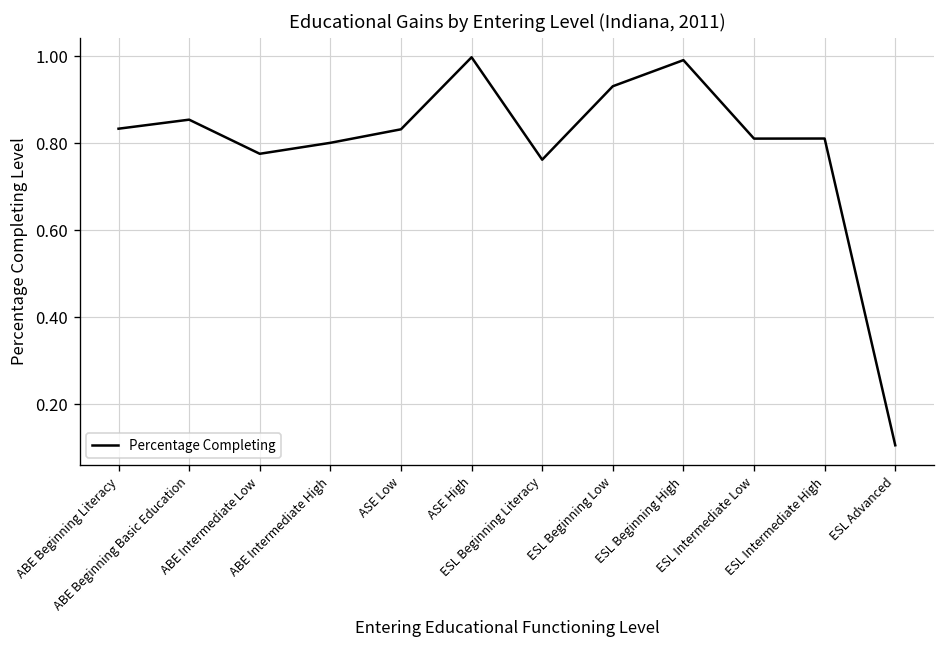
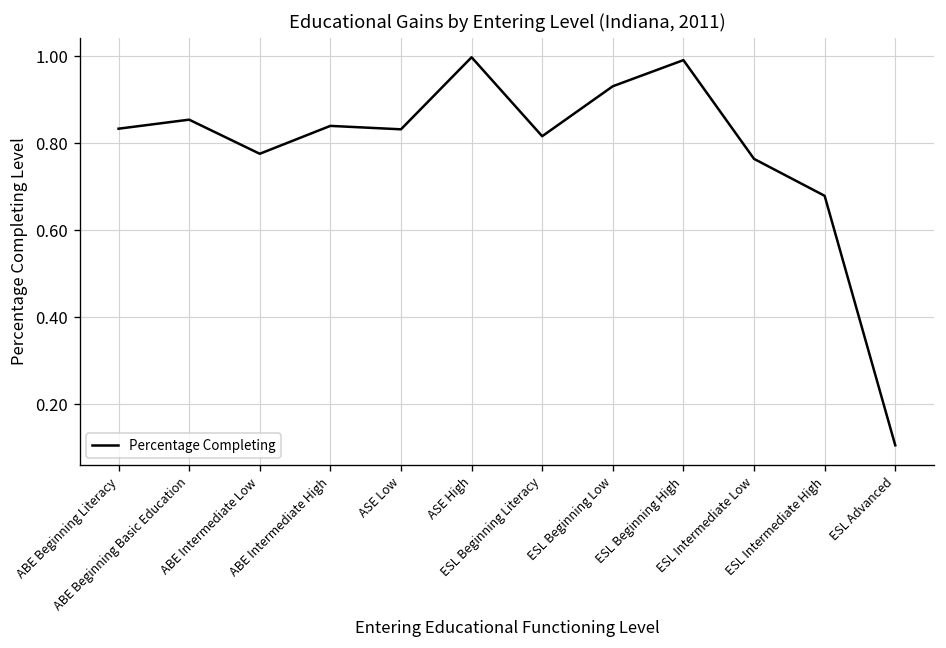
ABE Intermediate High: 0.80 -> 0.84
ESL Beginning Literacy: 0.76 -> 0.82
ESL Intermediate Low: 0.81 -> 0.76
ESL Intermediate High: 0.81 -> 0.68
